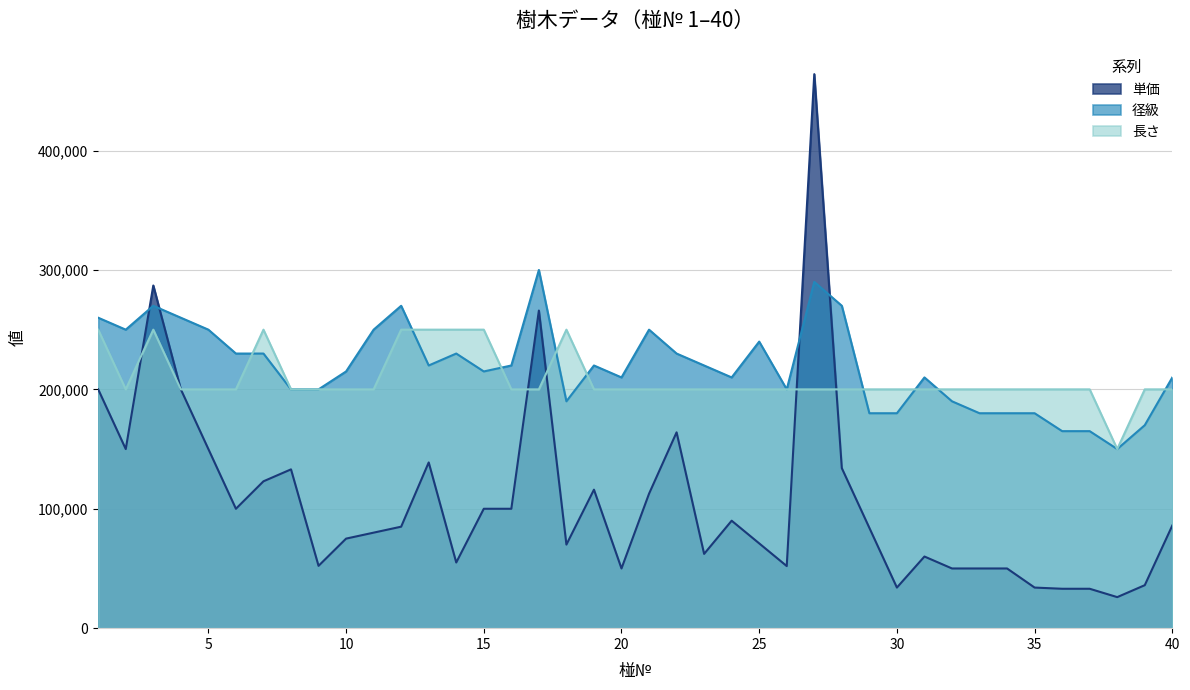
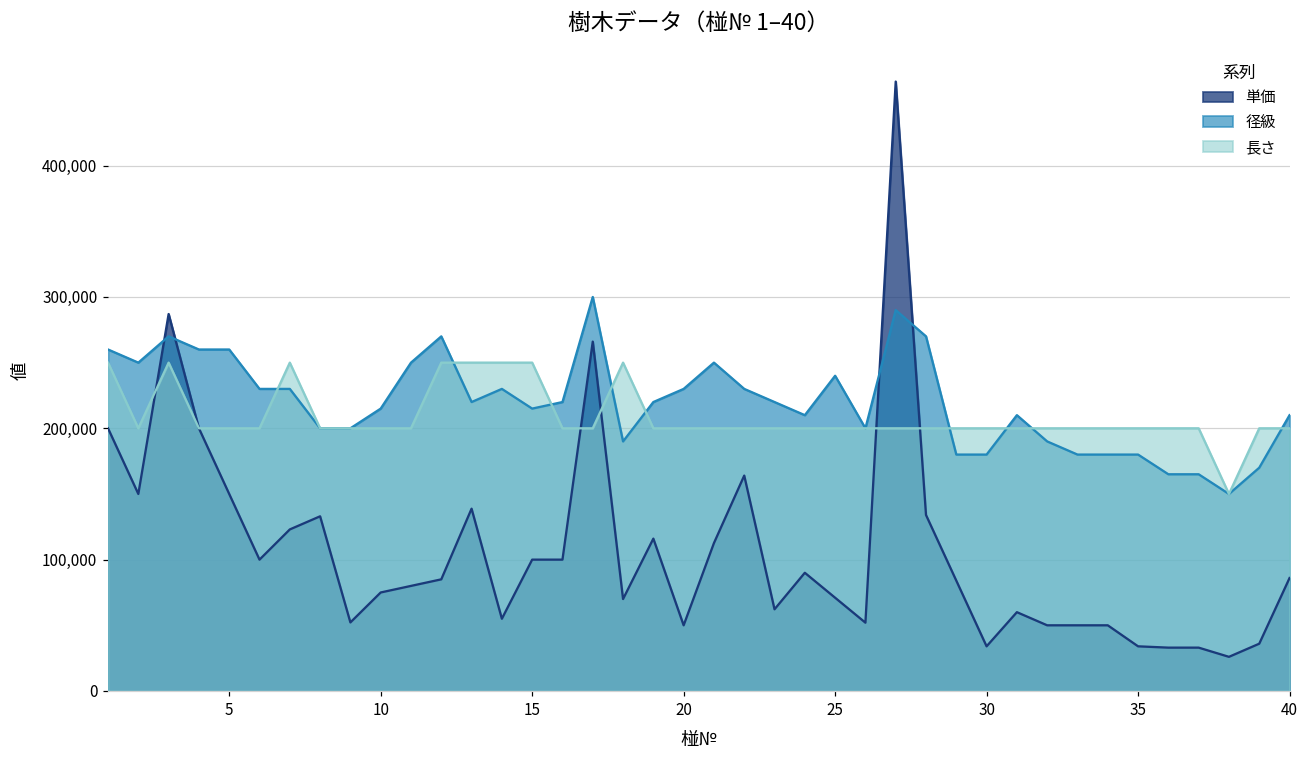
径級, 5: 250,000 -> 260,000
径級, 20: 210,000 -> 230,000
